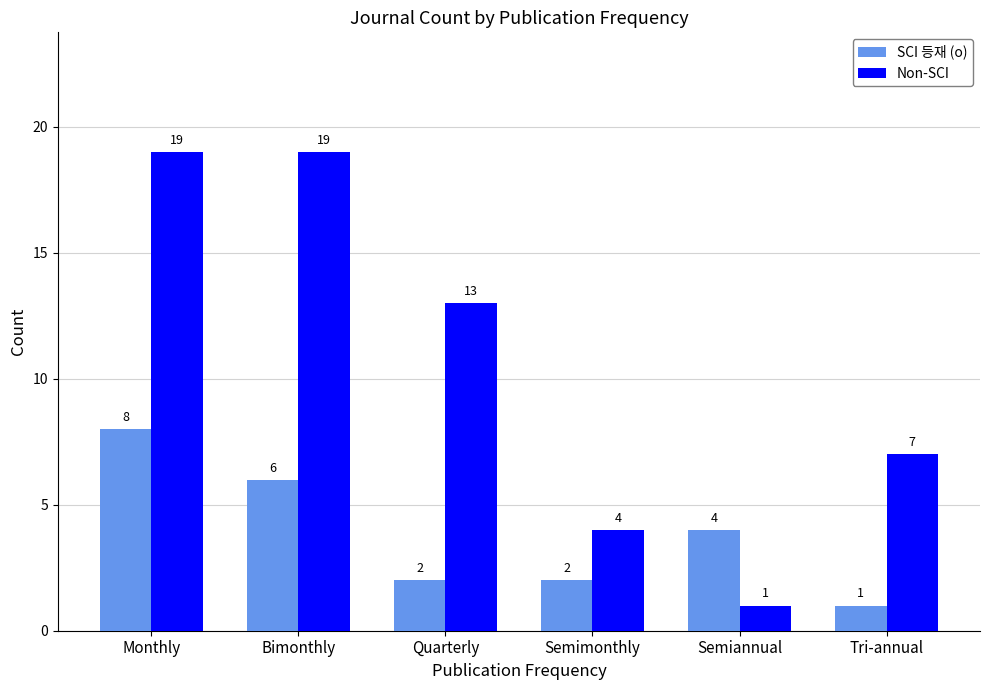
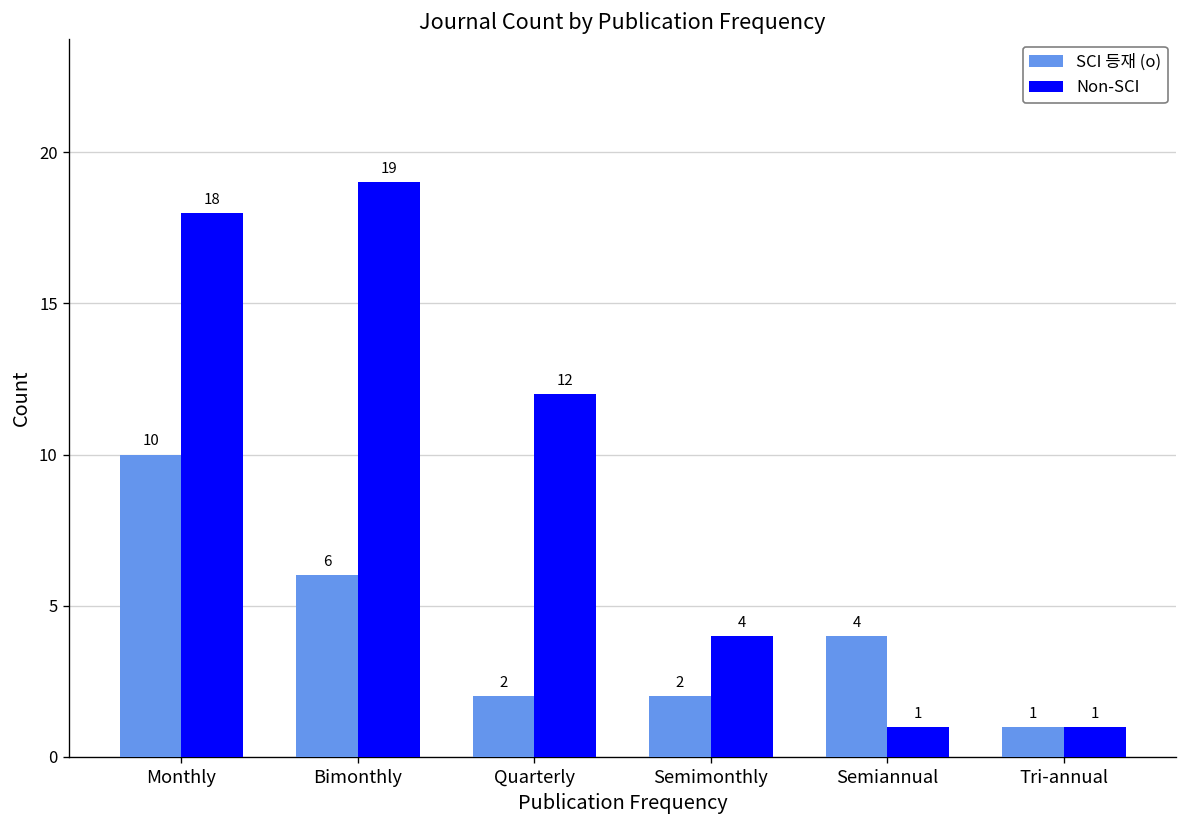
SCI 등재 (o), Monthly: 8 -> 10
Non-SCI, Monthly: 19 -> 18
Non-SCI, Quarterly: 13 -> 12
Non-SCI, Tri-annual: 7 -> 1
